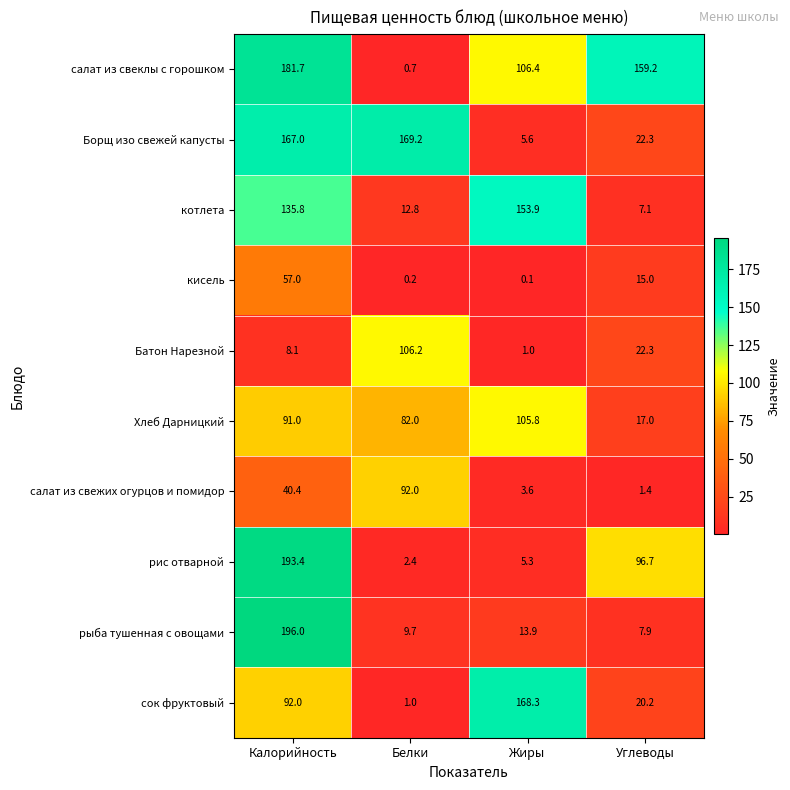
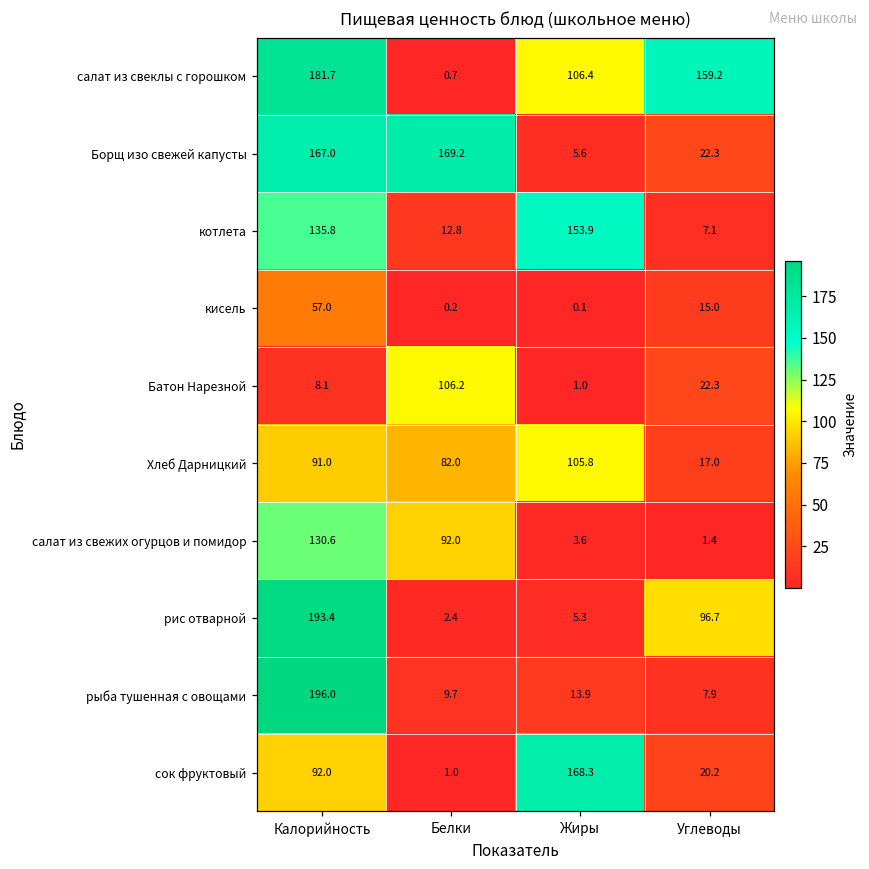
салат из свежих огурцов и помидор, Калорийность: 40.4 -> 130.6
